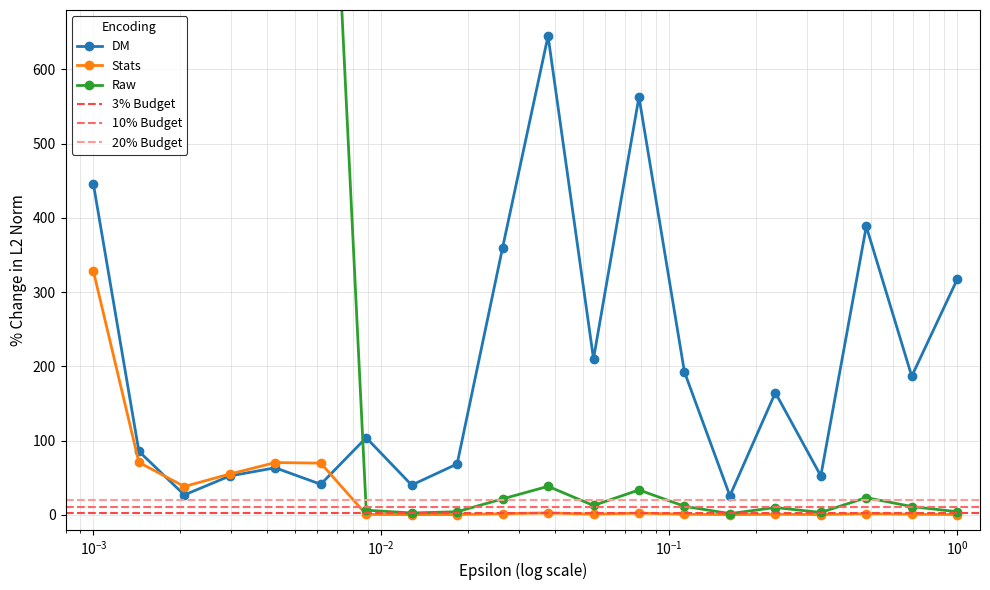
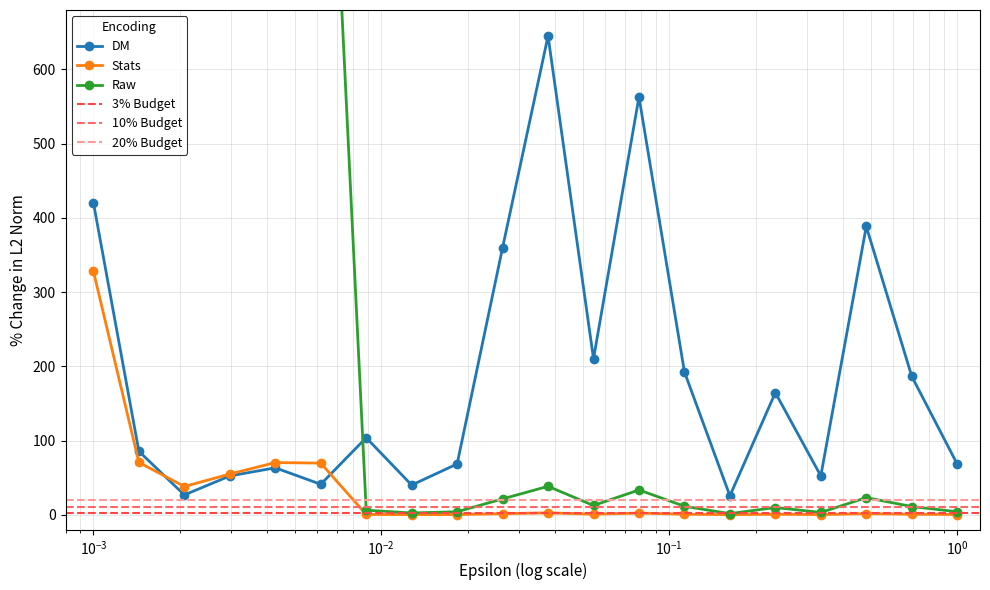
DM, 10^-3: 450 -> 420
DM, 10^0: 320 -> 70
